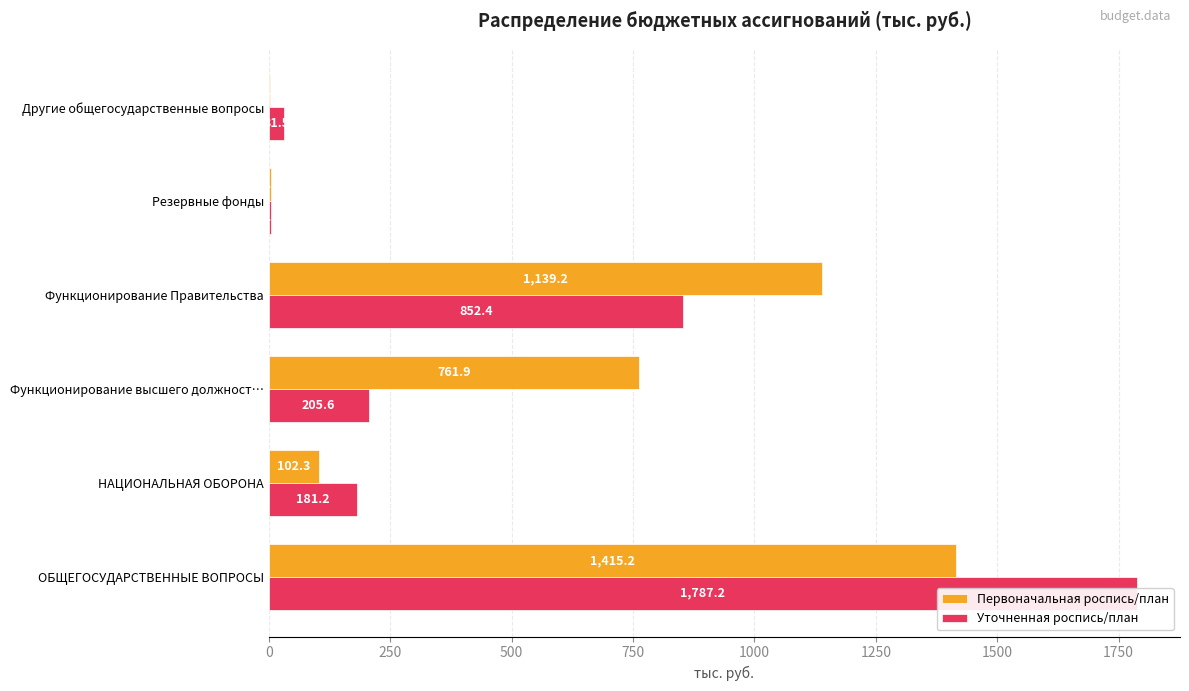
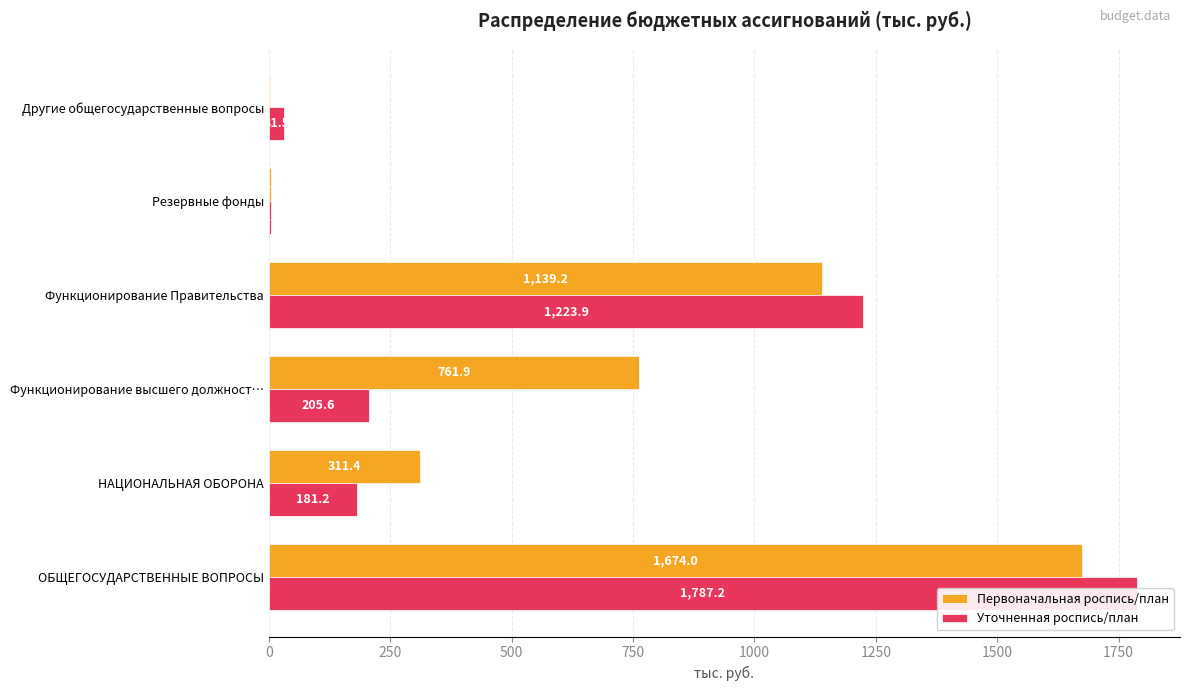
Уточненная роспись/план, Функционирование Правительства: 852.4 -> 1,223.9
Первоначальная роспись/план, НАЦИОНАЛЬНАЯ ОБОРОНА: 102.3 -> 311.4
Первоначальная роспись/план, ОБЩЕГОСУДАРСТВЕННЫЕ ВОПРОСЫ: 1,415.2 -> 1,674.0
